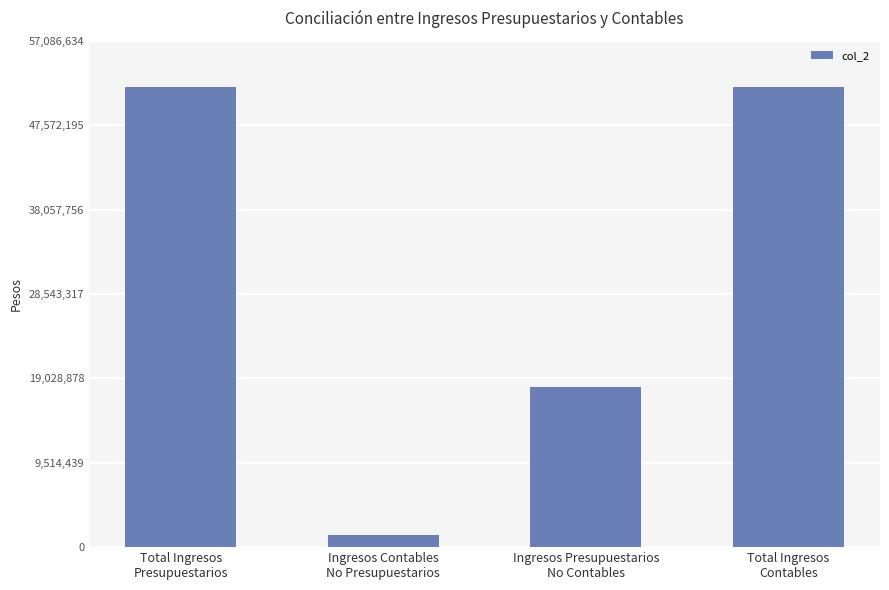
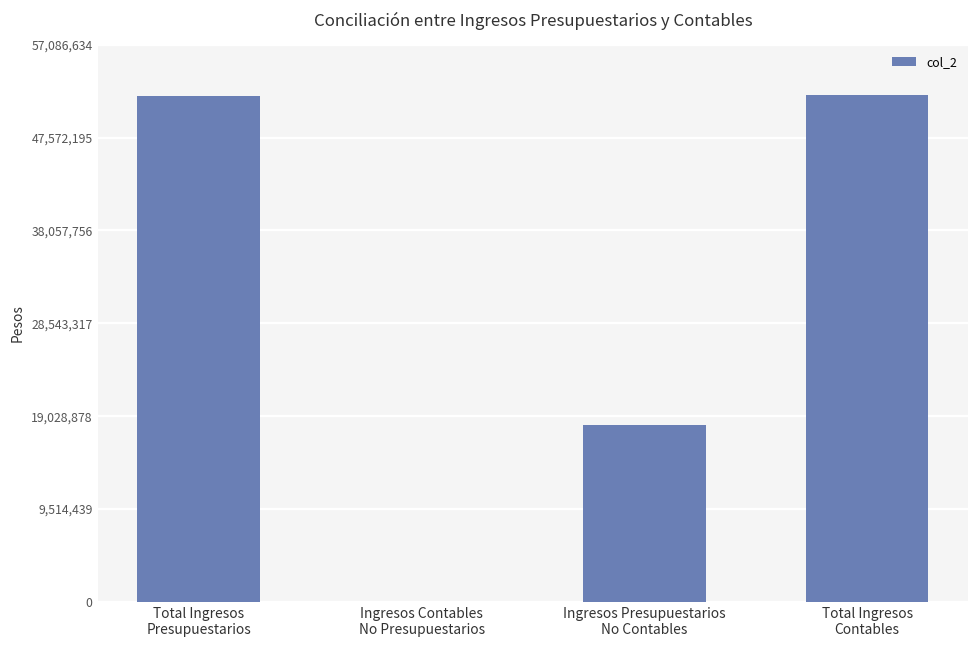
Ingresos Contables No Presupuestarios: 1,000,000 -> 0
